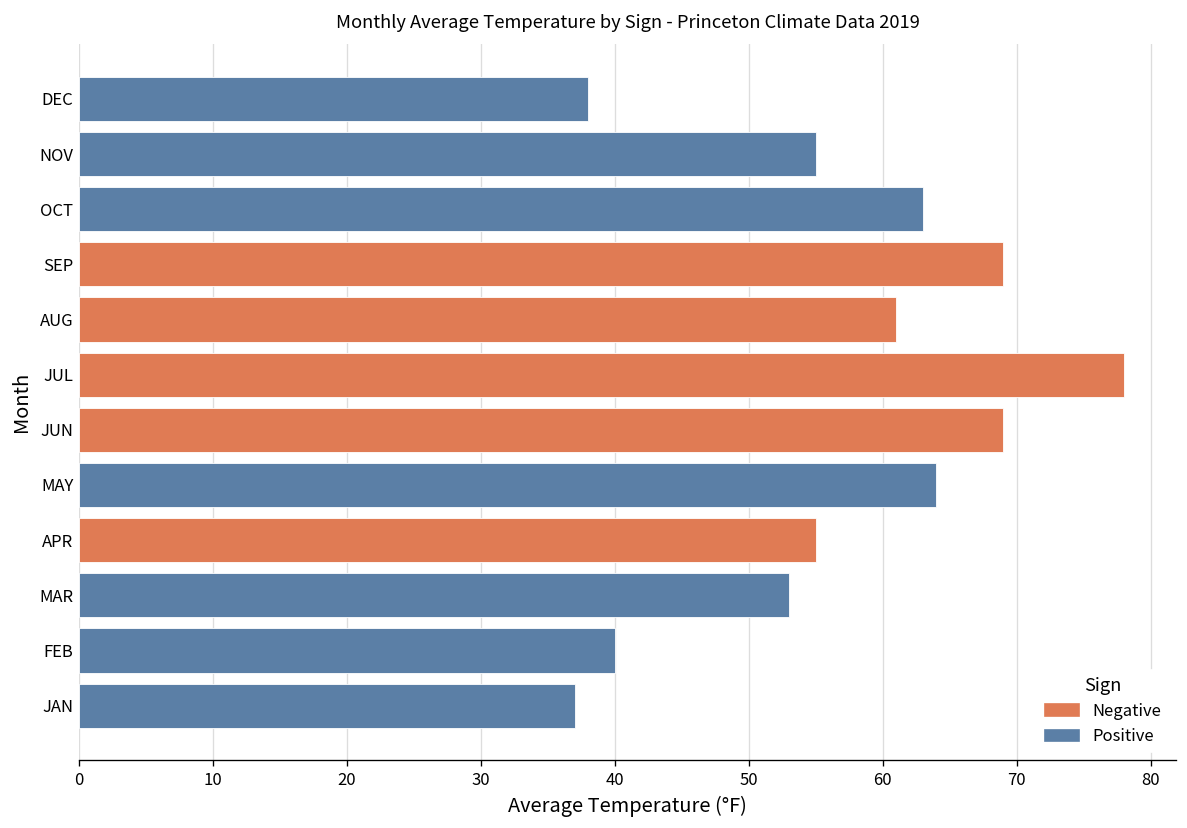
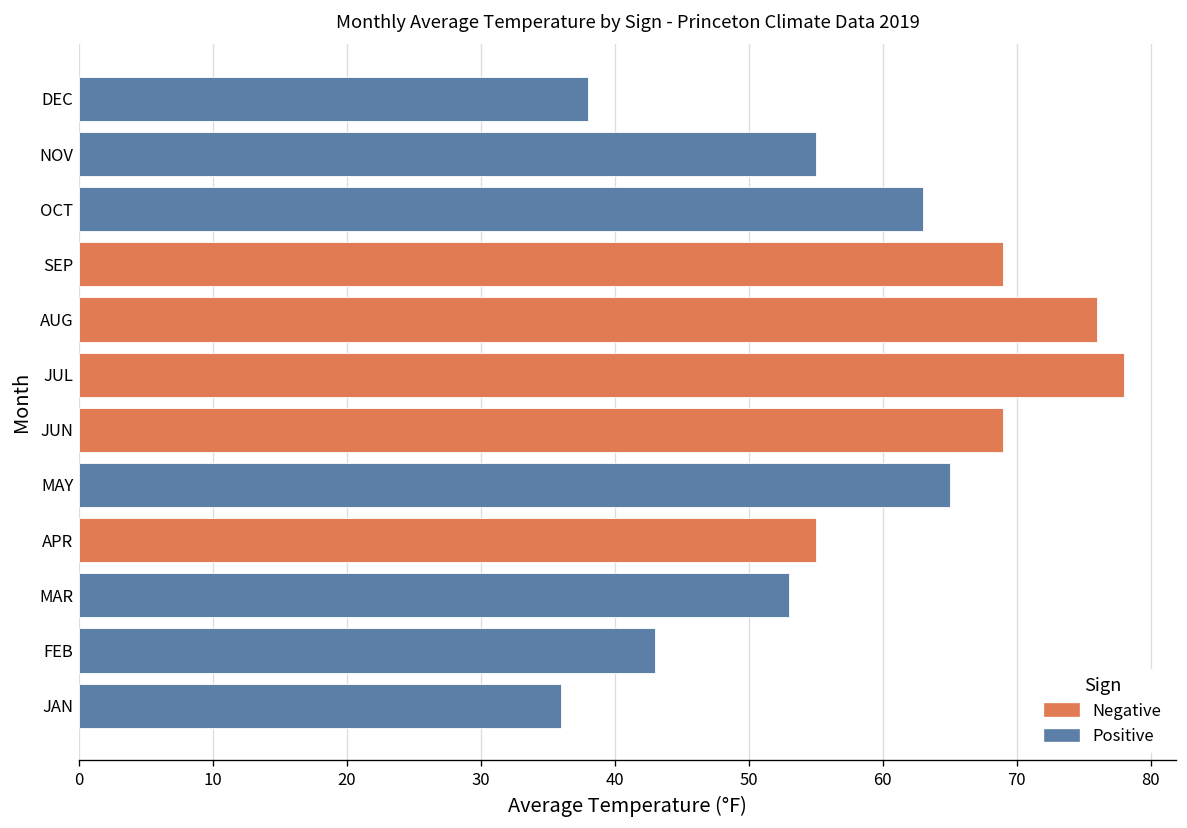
AUG: 61 -> 76
MAY: 64 -> 65
FEB: 40 -> 43
JAN: 37 -> 36
